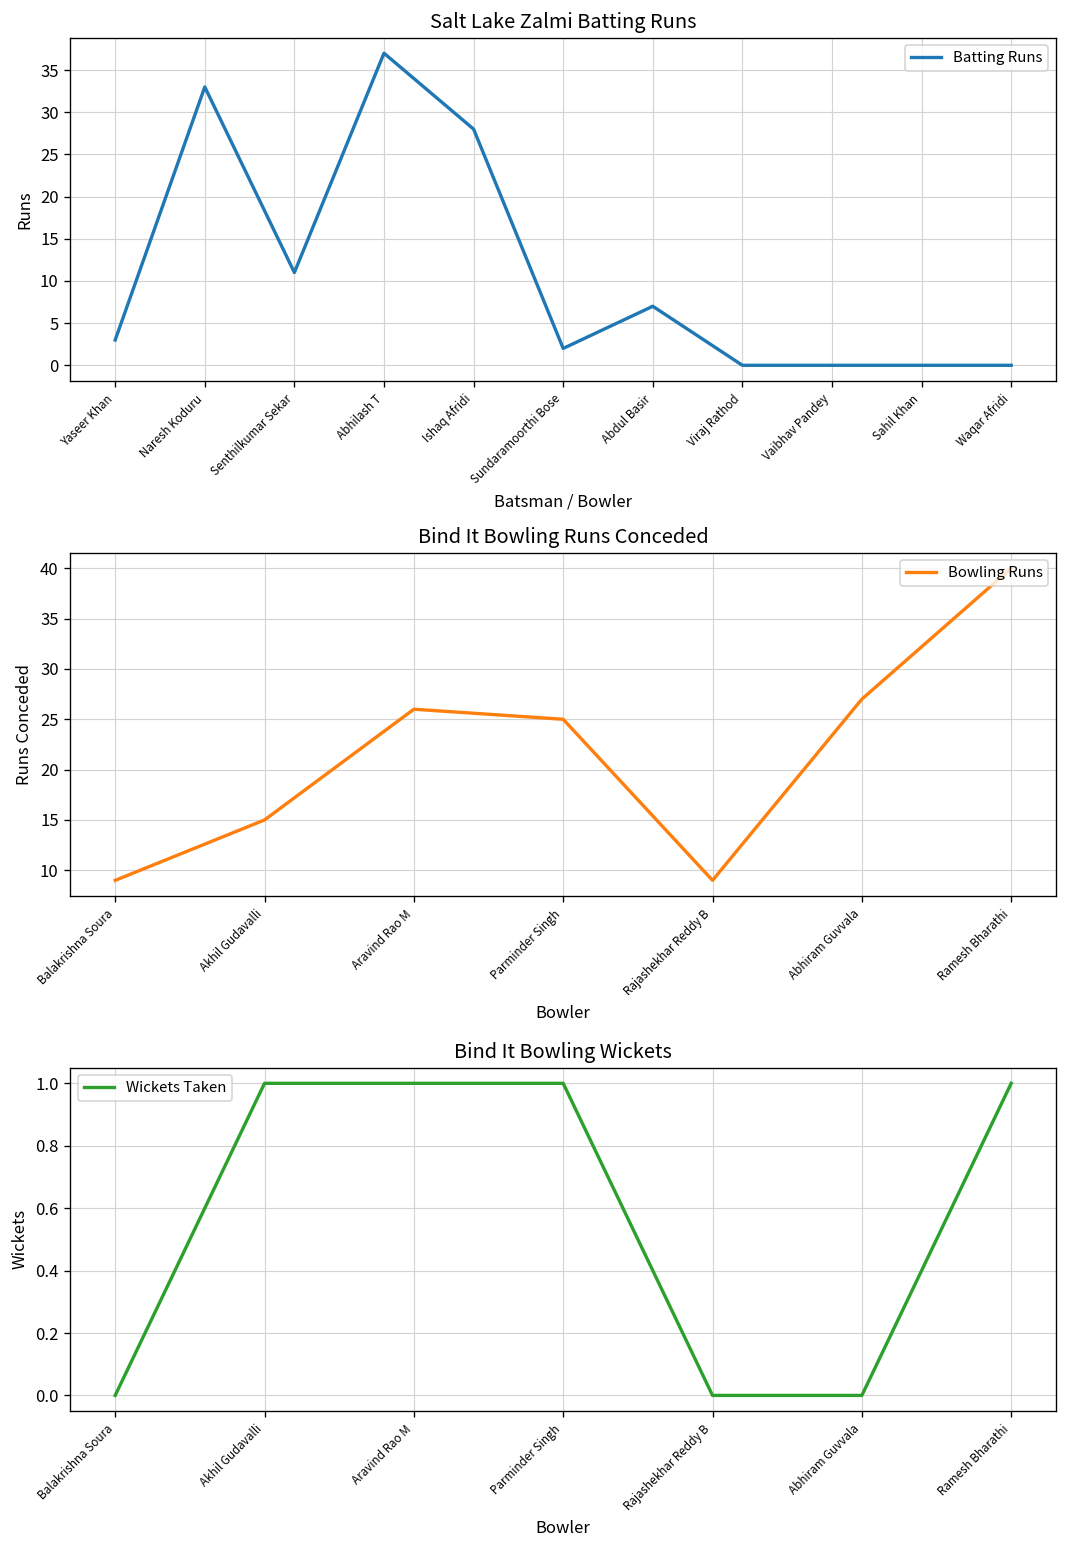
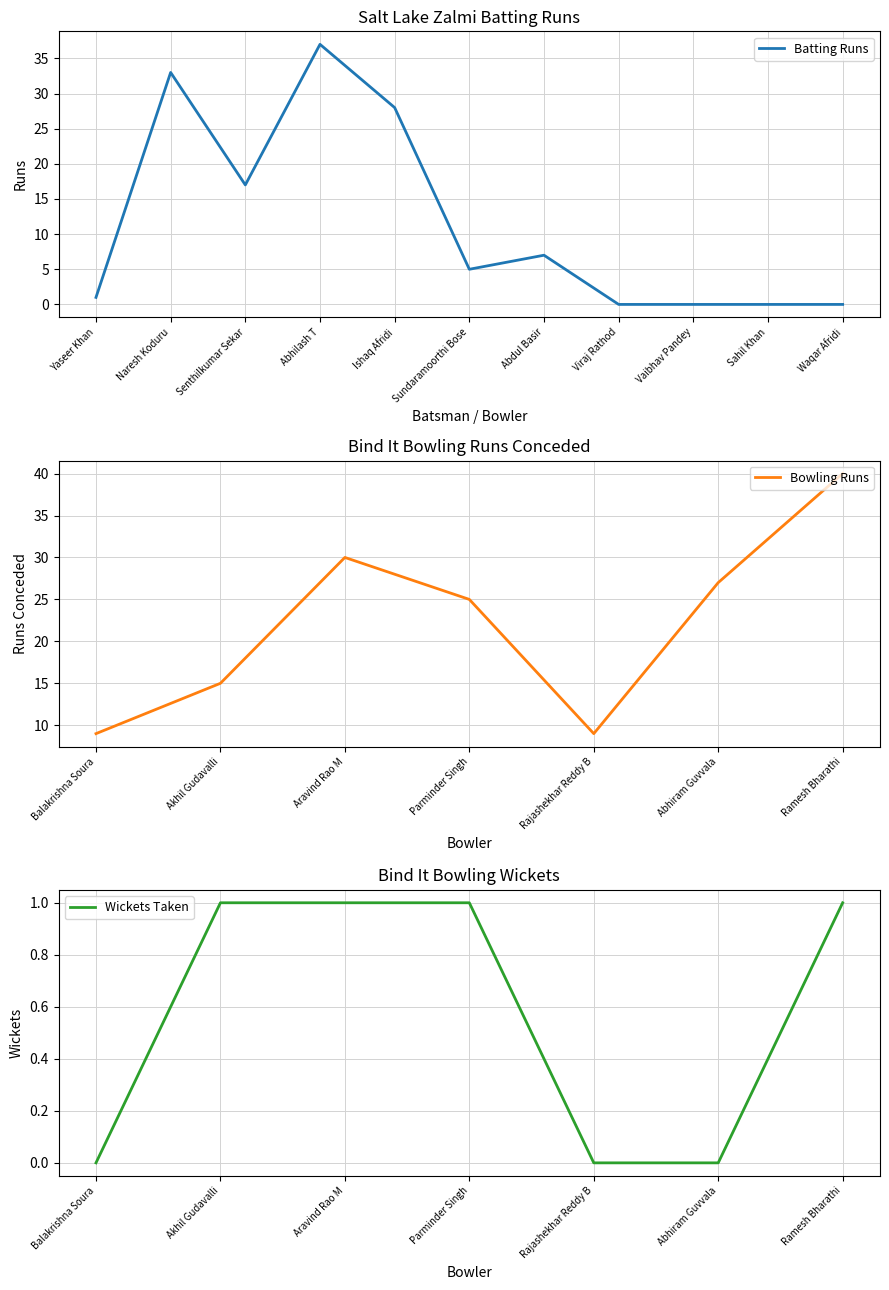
Salt Lake Zalmi Batting Runs, Yaseer Khan: 3 -> 1
Salt Lake Zalmi Batting Runs, Senthilkumar Sekar: 11 -> 17
Salt Lake Zalmi Batting Runs, Sundaramoorthi Bose: 2 -> 5
Bind It Bowling Runs Conceded, Aravind Rao M: 26 -> 30
